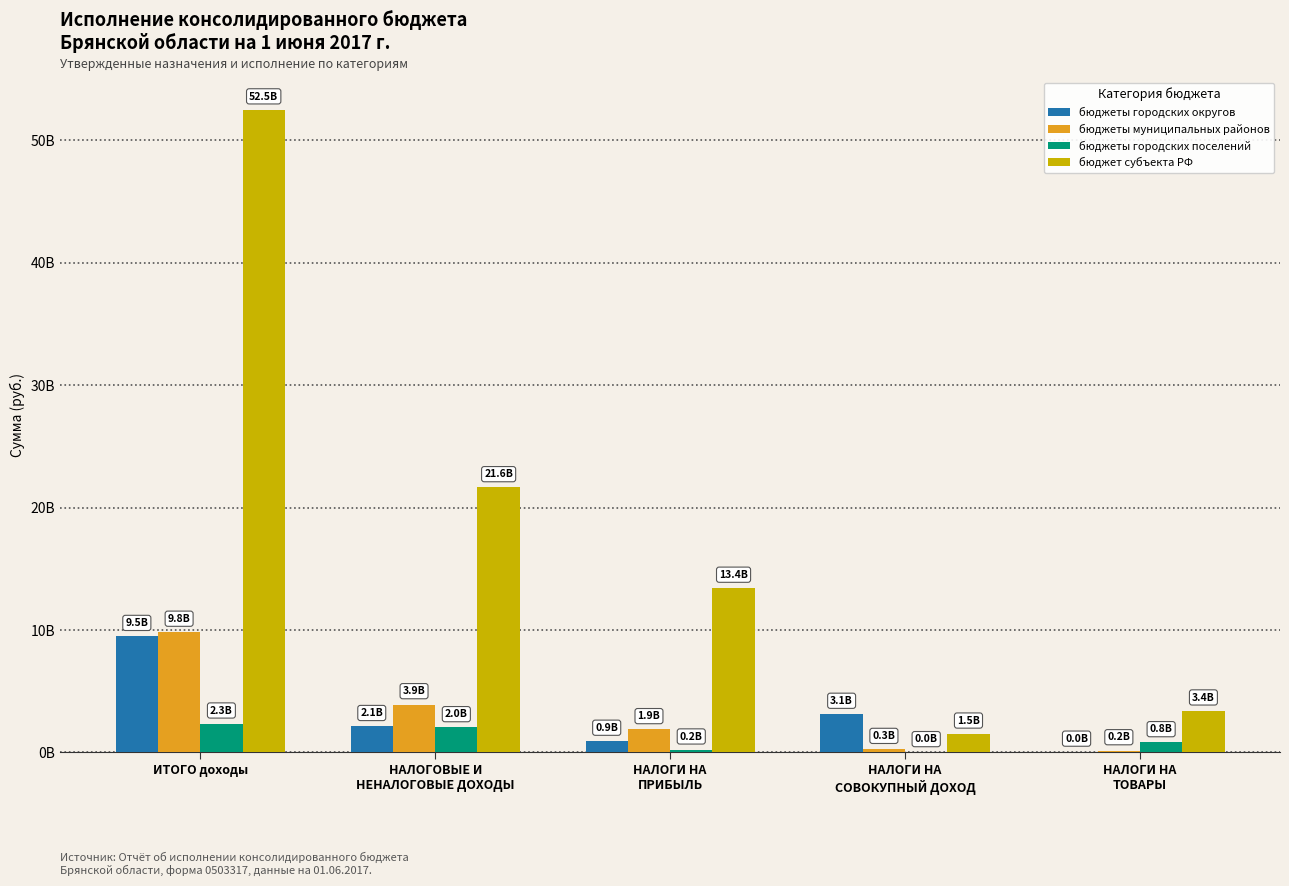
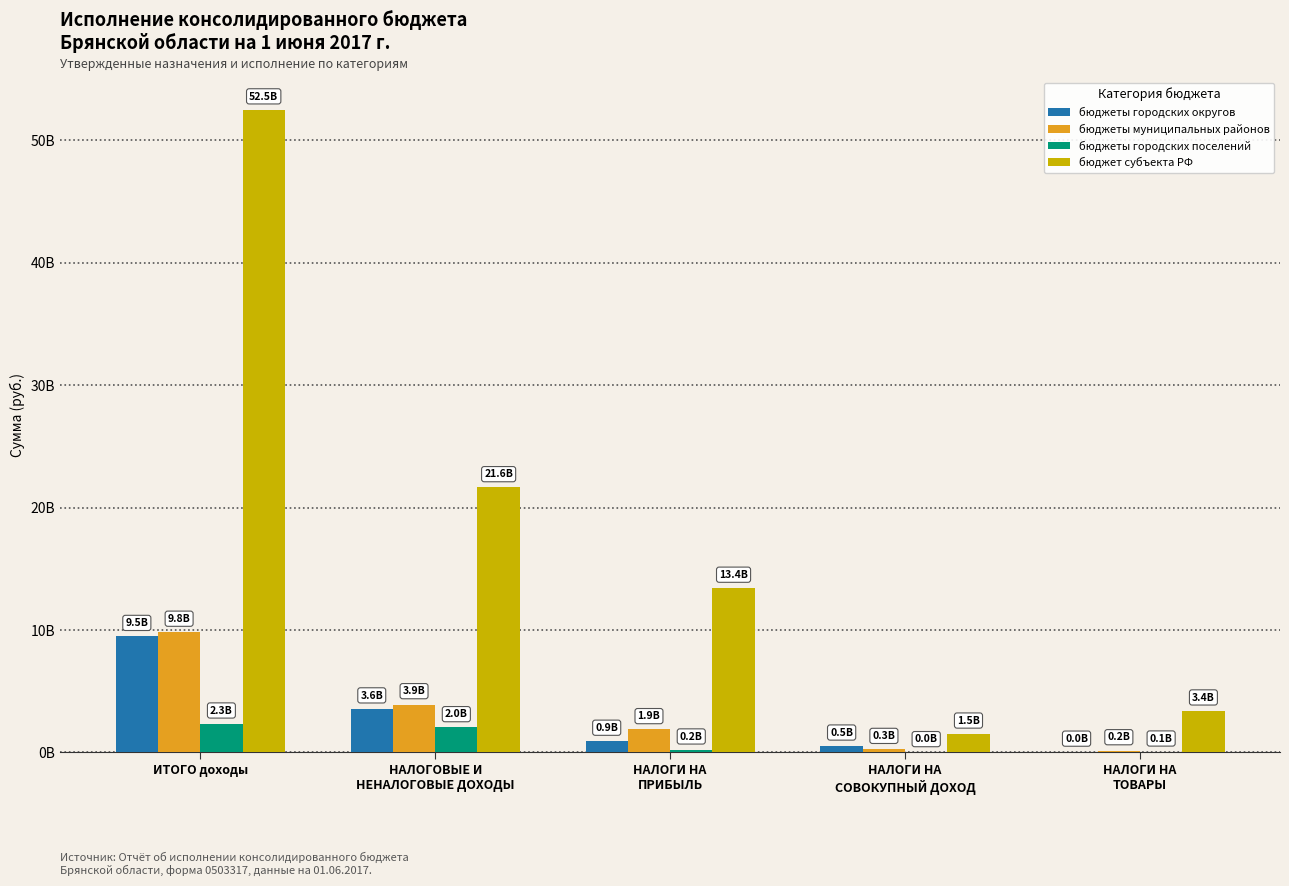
бюджеты городских округов, НАЛОГОВЫЕ И НЕНАЛОГОВЫЕ ДОХОДЫ: 2.1B -> 3.6B
бюджеты городских округов, НАЛОГИ НА СОВОКУПНЫЙ ДОХОД: 3.1B -> 0.5B
бюджеты городских поселений, НАЛОГИ НА ТОВАРЫ: 0.8B -> 0.1B
